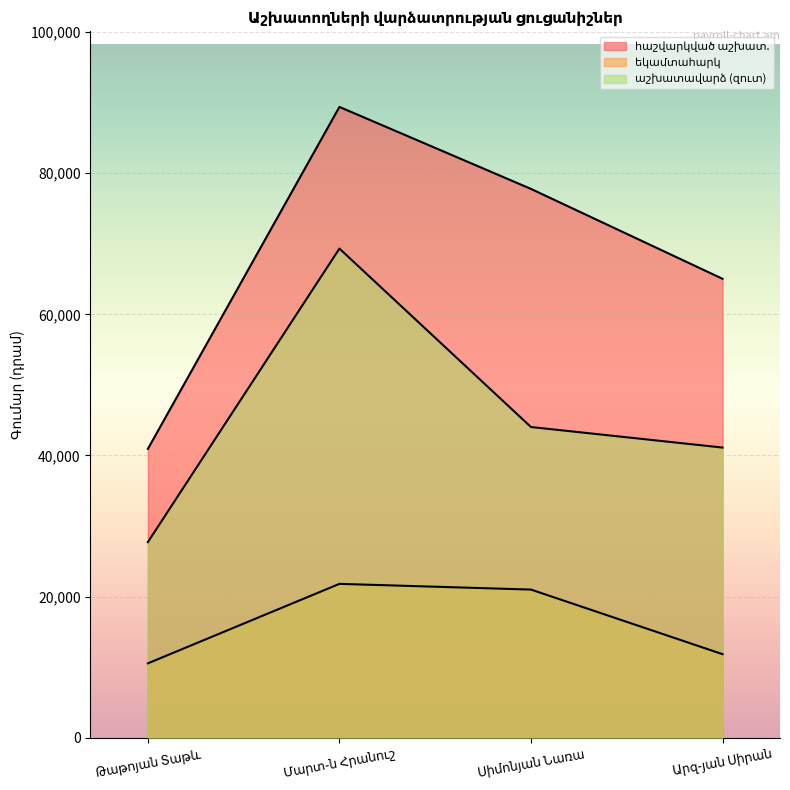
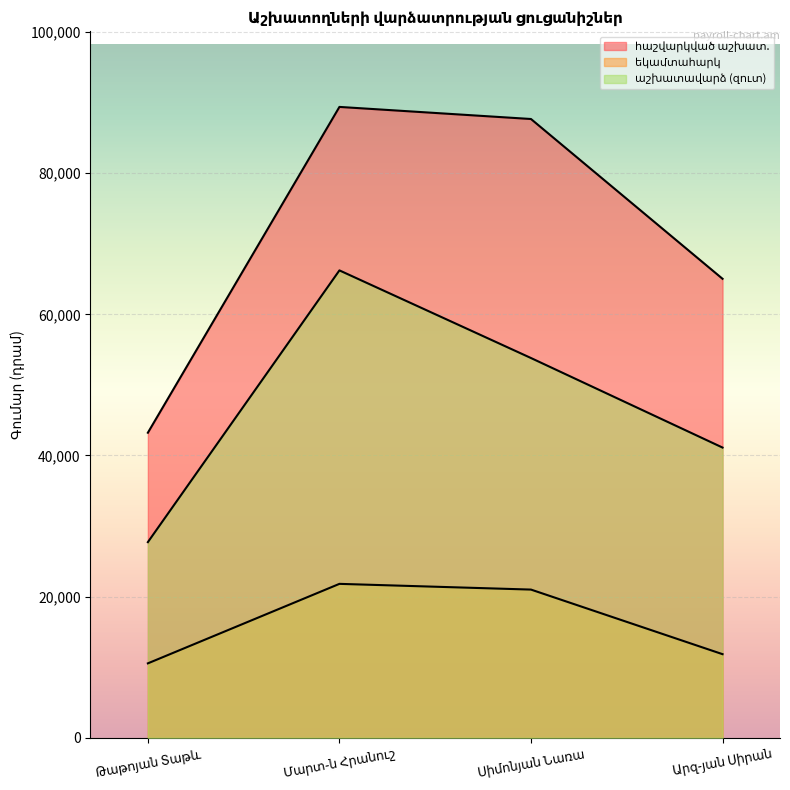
հաշվարկված աշխատ., Թաթոյան Տաթև: 41,000 -> 43,000
աշխատավարձ (զուտ), Մարտ-ն Հրանուշ: 69,000 -> 66,000
հաշվարկված աշխատ., Սիմոնյան Նառա: 78,000 -> 88,000
աշխատավարձ (զուտ), Սիմոնյան Նառա: 44,000 -> 54,000
